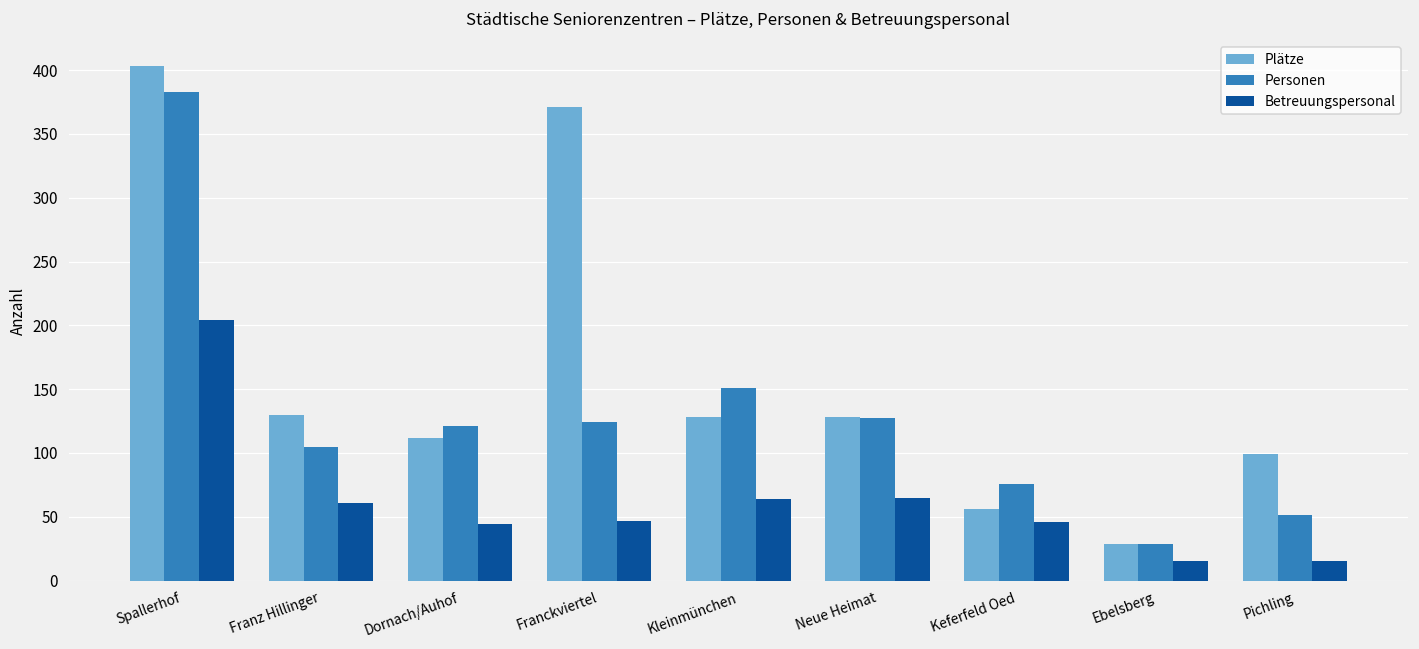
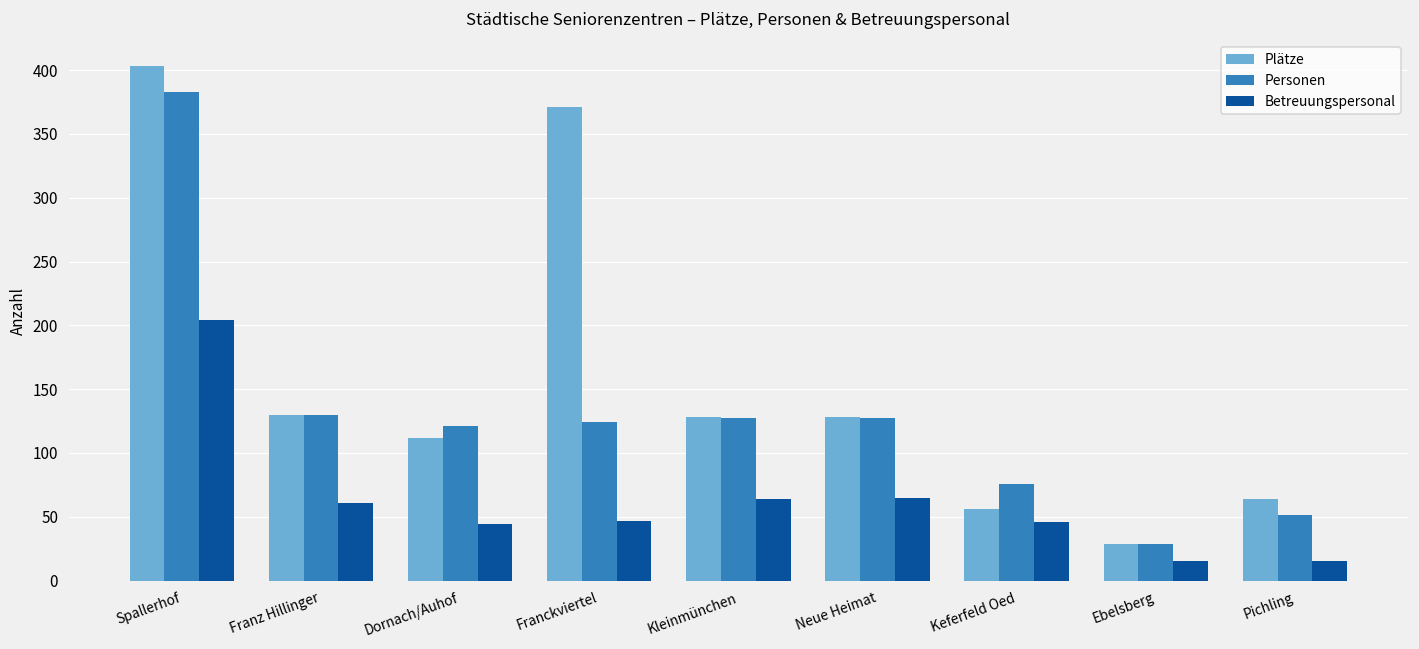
Personen, Franz Hillinger: 105 -> 130
Personen, Kleinmünchen: 151 -> 127
Plätze, Pichling: 99 -> 64
